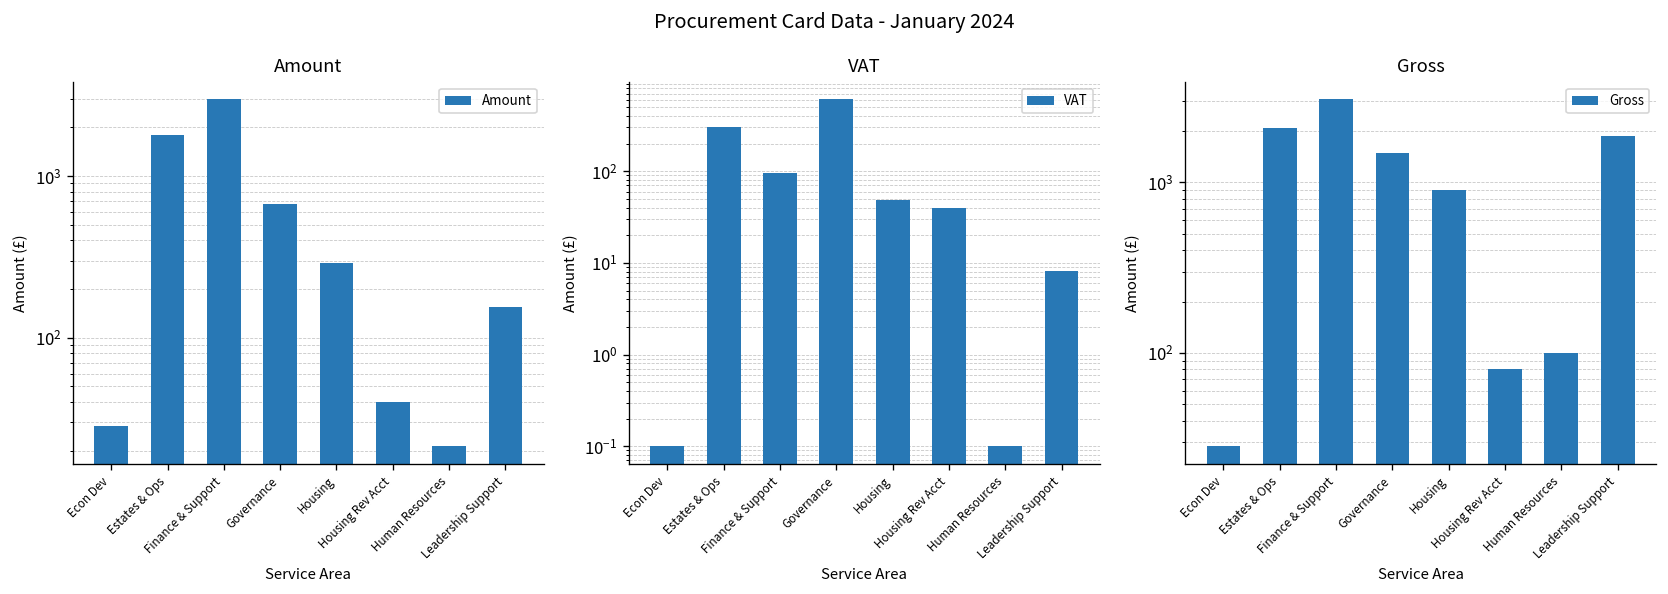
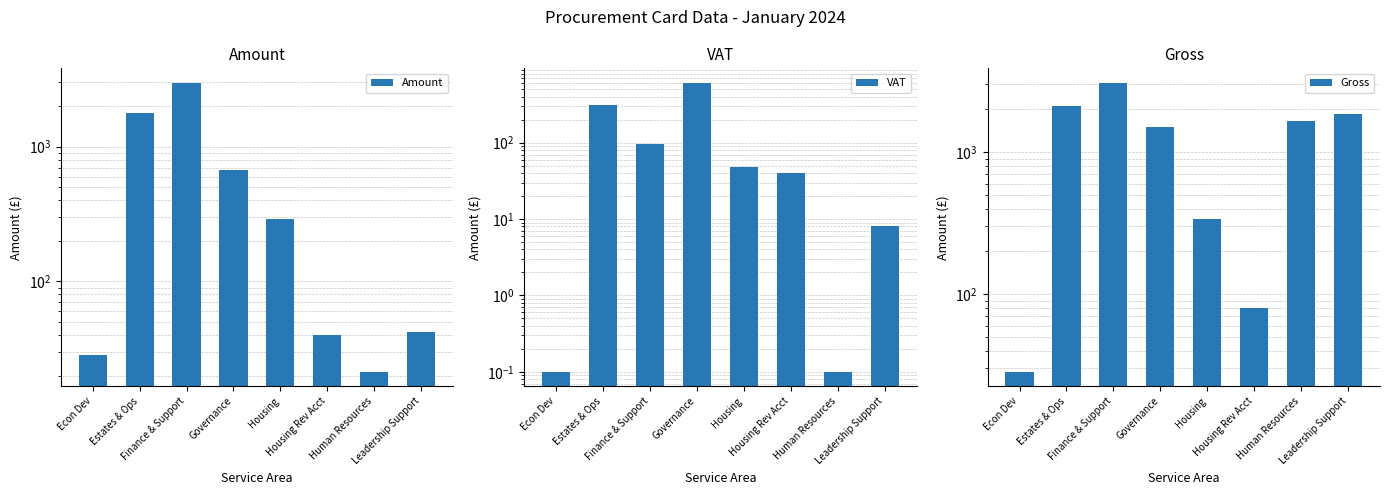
Amount, Leadership Support: 150 -> 42
Gross, Housing: 900 -> 340
Gross, Human Resources: 100 -> 1700
